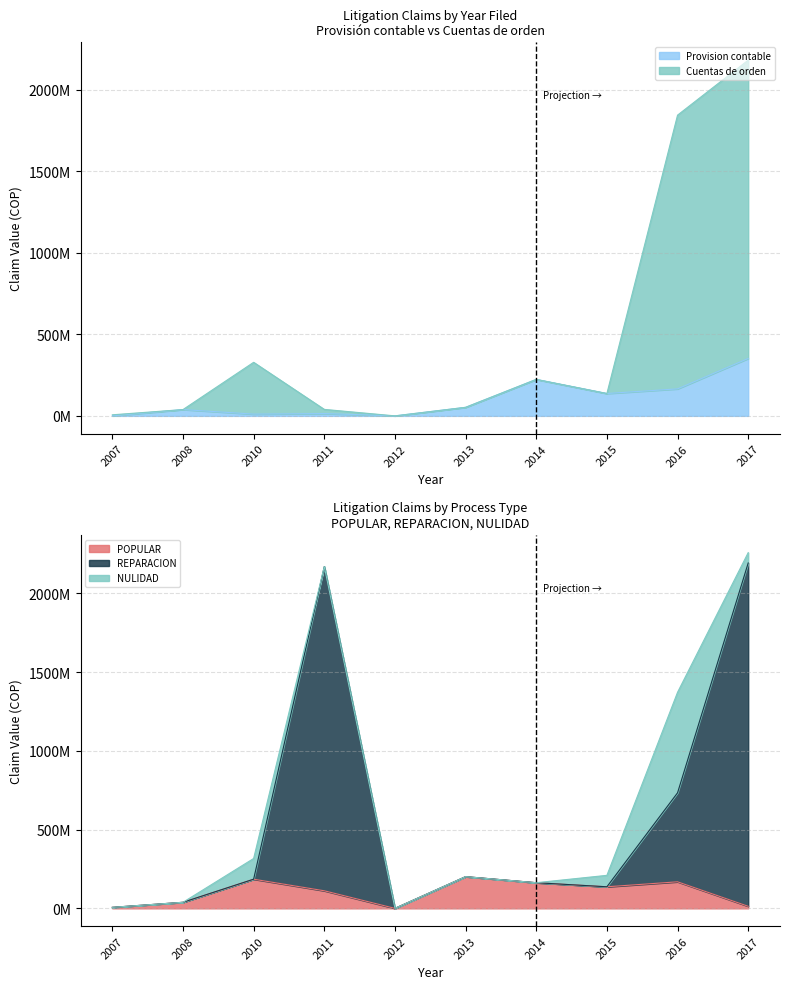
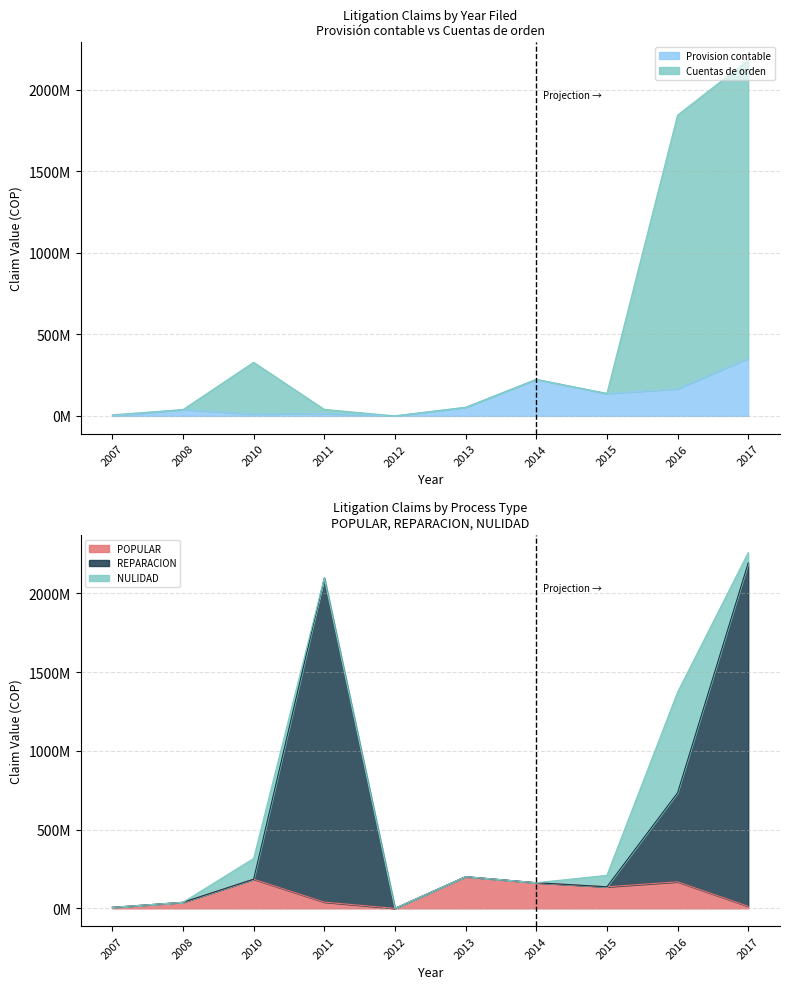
Litigation Claims by Process Type POPULAR, REPARACION, NULIDAD, POPULAR, 2011: 110000000 -> 40000000
